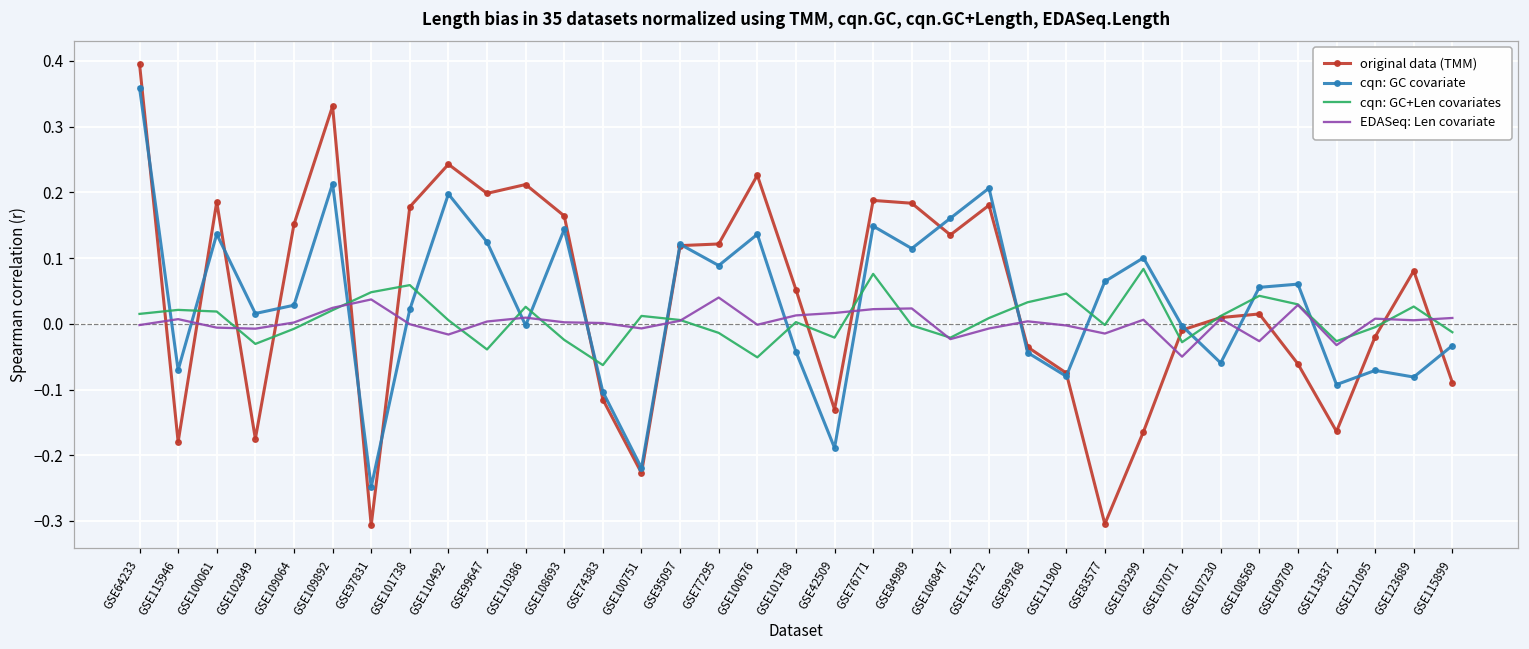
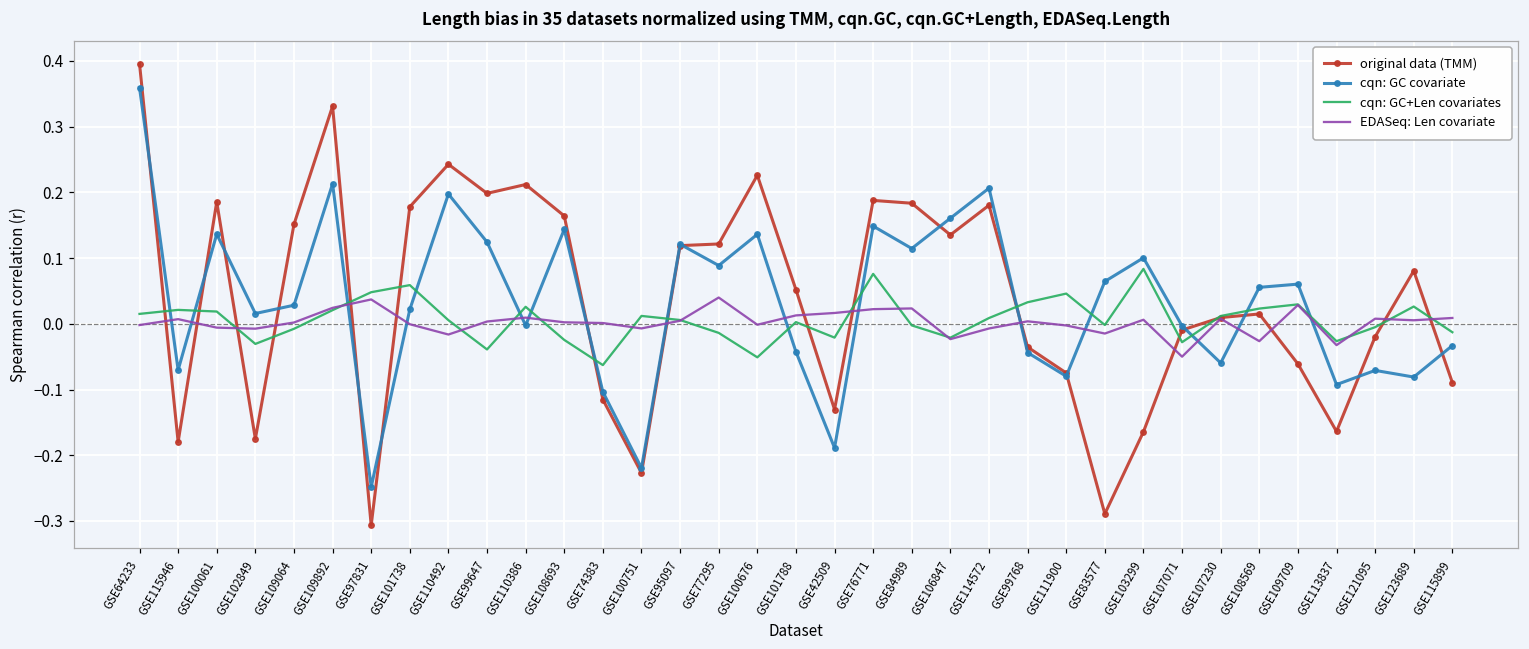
original data (TMM), GSE83577: -0.30 -> -0.29
cqn: GC+Len covariates, GSE108569: 0.04 -> 0.02
